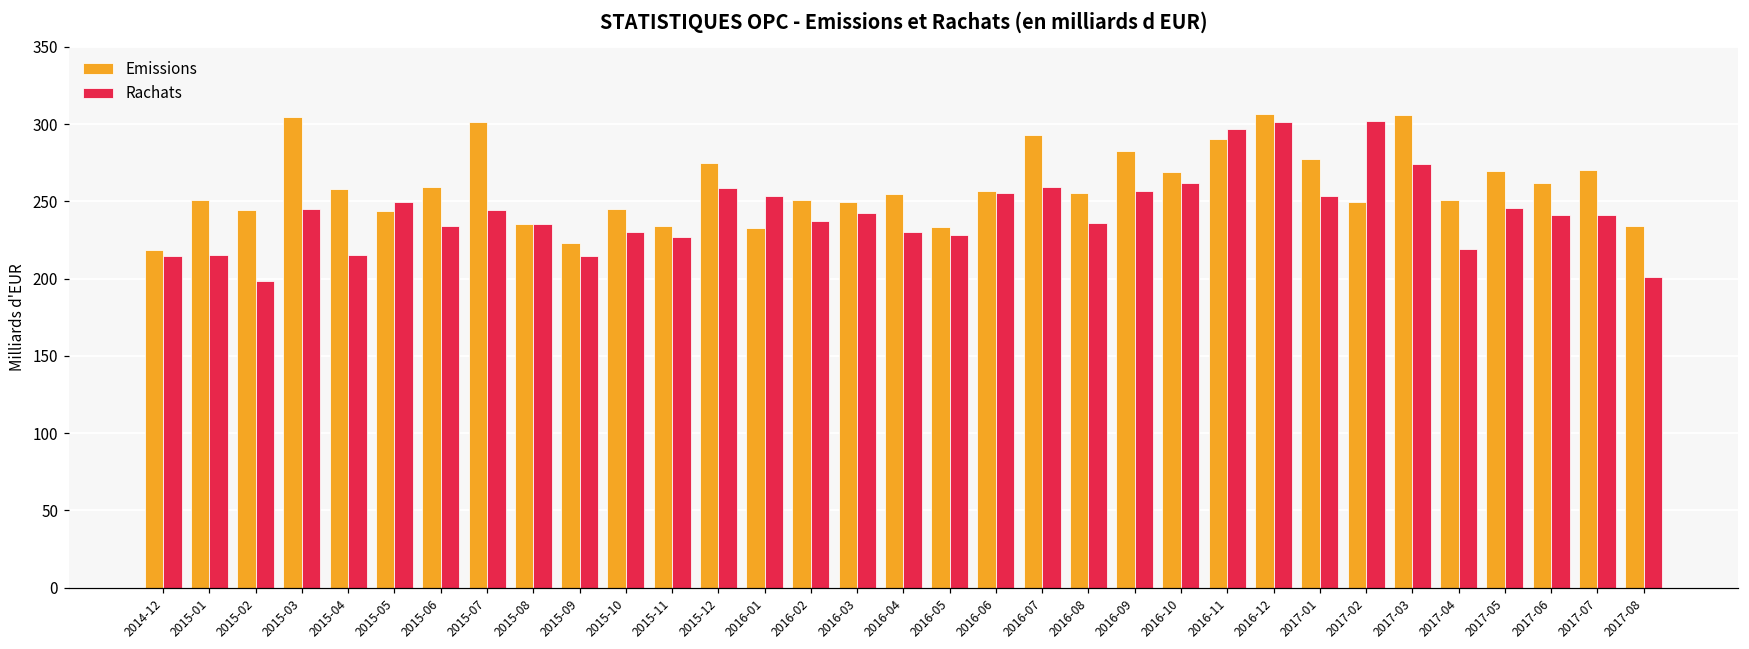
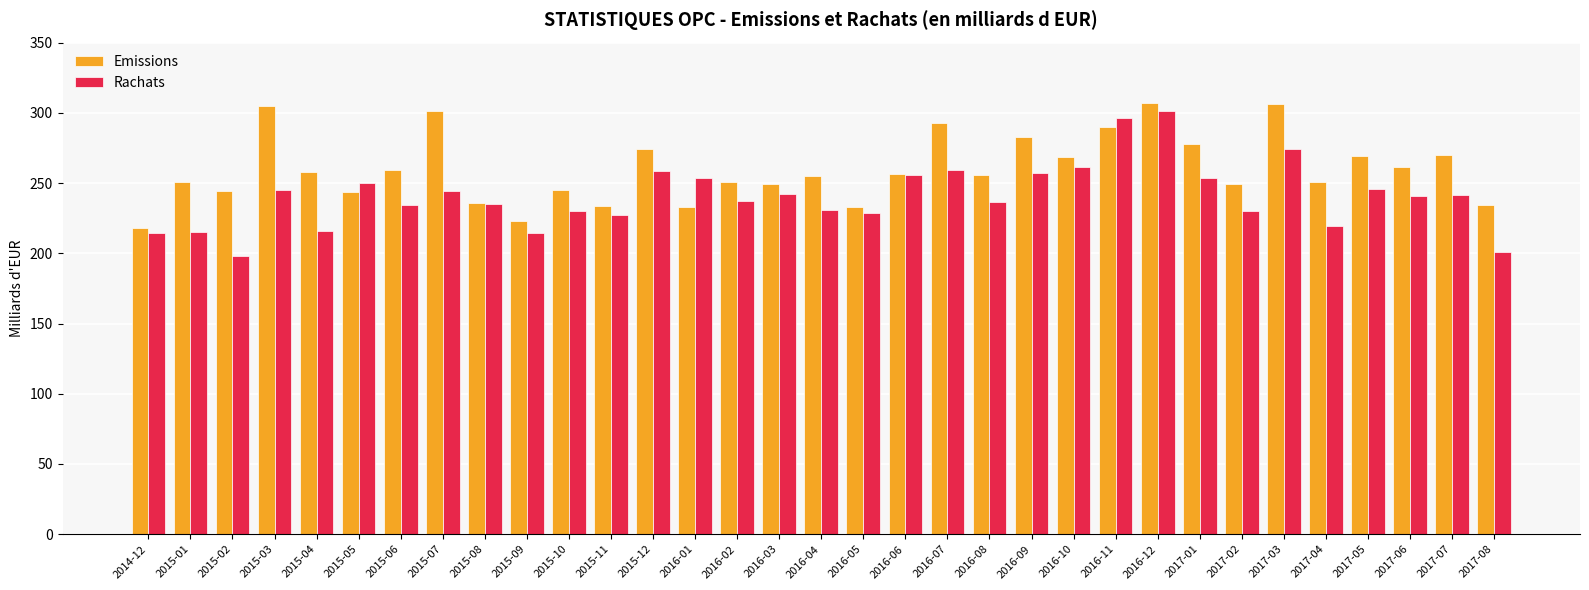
Rachats, 2017-02: 302 -> 230
